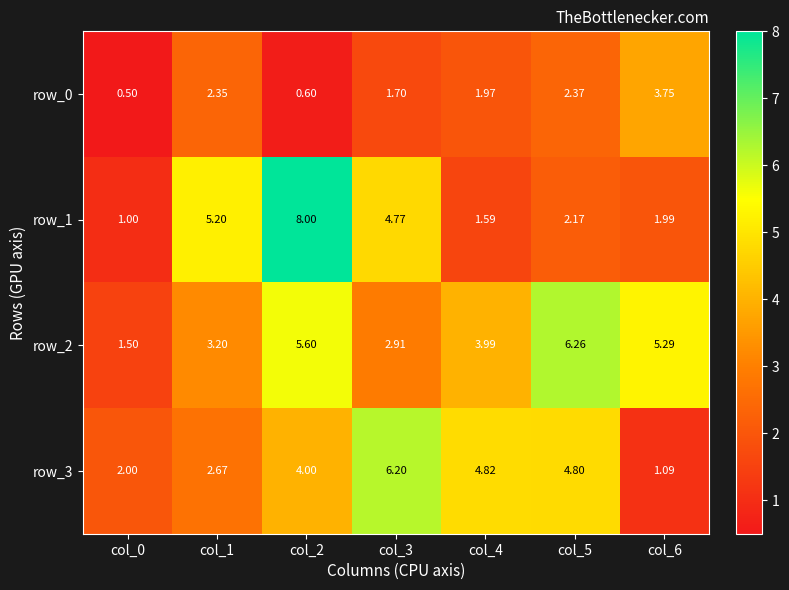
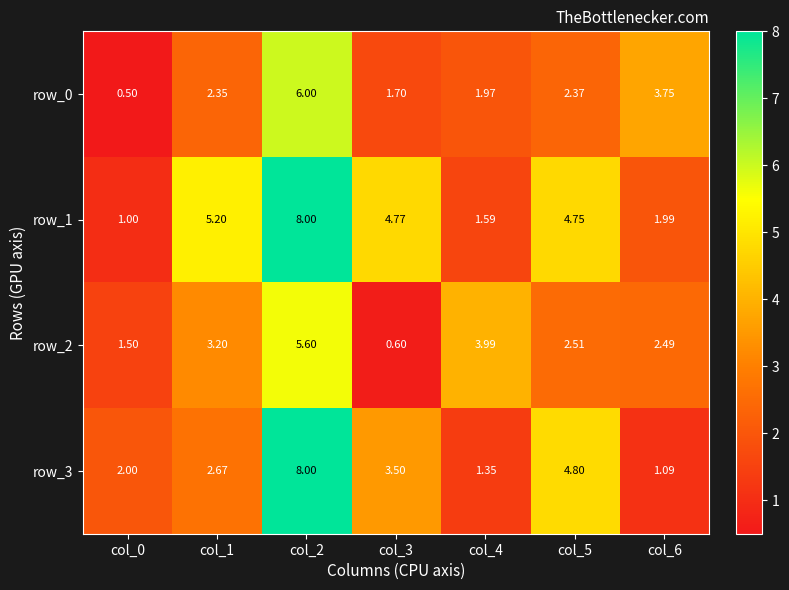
row_0, col_2: 0.60 -> 6.00
row_1, col_5: 2.17 -> 4.75
row_2, col_3: 2.91 -> 0.60
row_2, col_5: 6.26 -> 2.51
row_2, col_6: 5.29 -> 2.49
row_3, col_2: 4.00 -> 8.00
row_3, col_3: 6.20 -> 3.50
row_3, col_4: 4.82 -> 1.35
